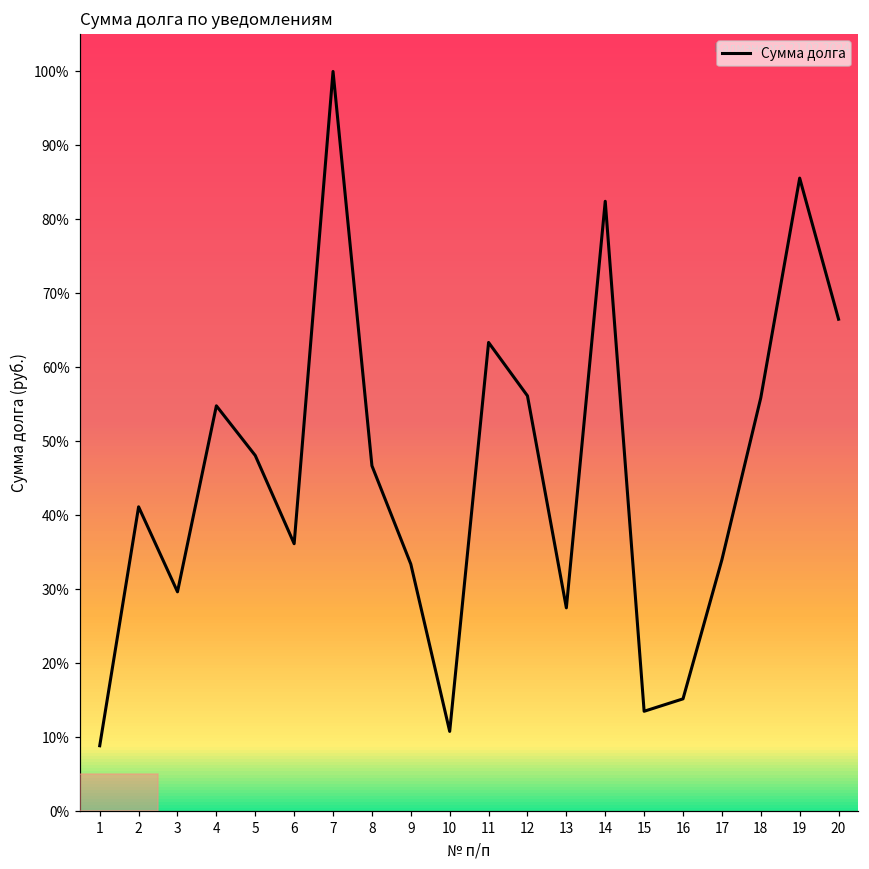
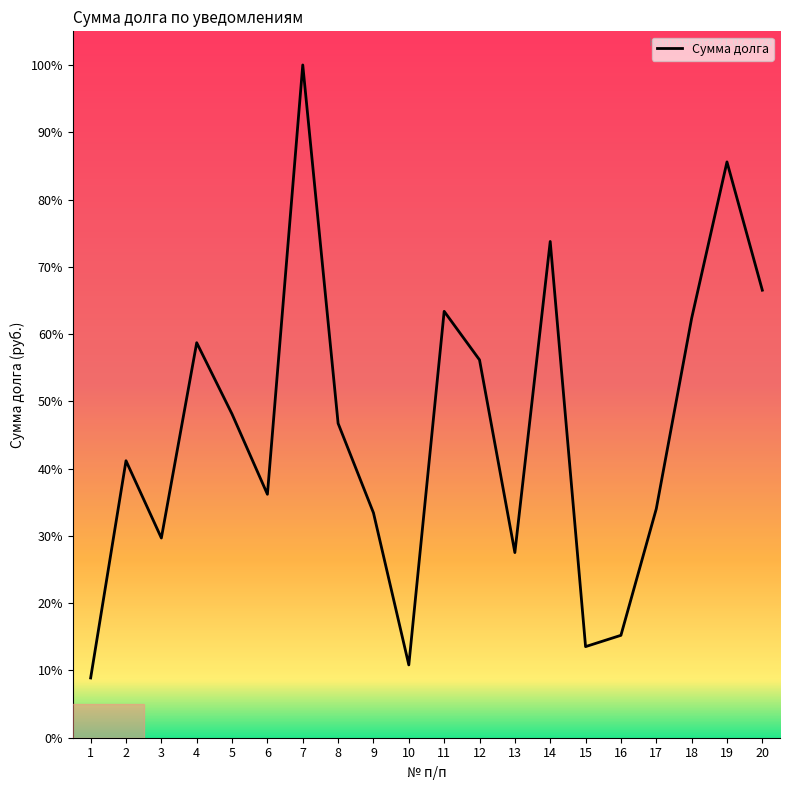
4: 55% -> 59%
14: 82% -> 74%
18: 56% -> 62%
